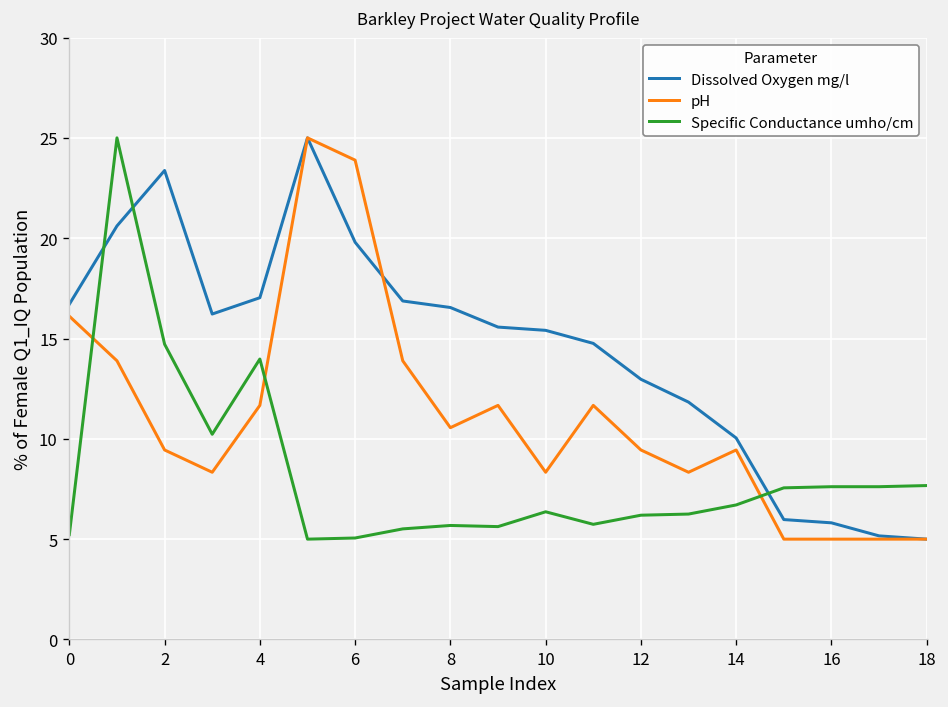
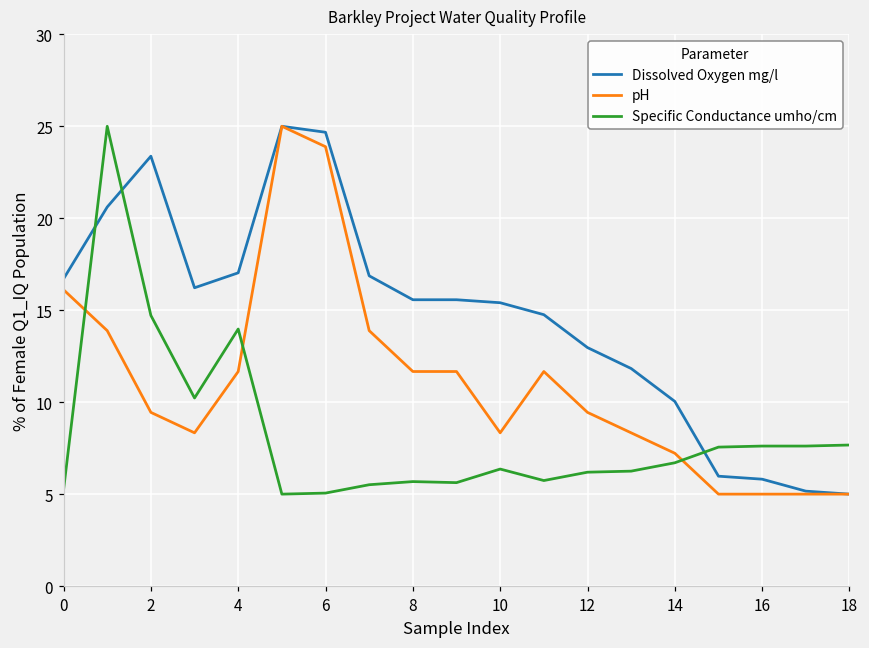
Dissolved Oxygen mg/l, 6: 19.8 -> 24.7
Dissolved Oxygen mg/l, 8: 16.5 -> 15.6
pH, 8: 10.6 -> 11.7
pH, 14: 9.4 -> 7.2
